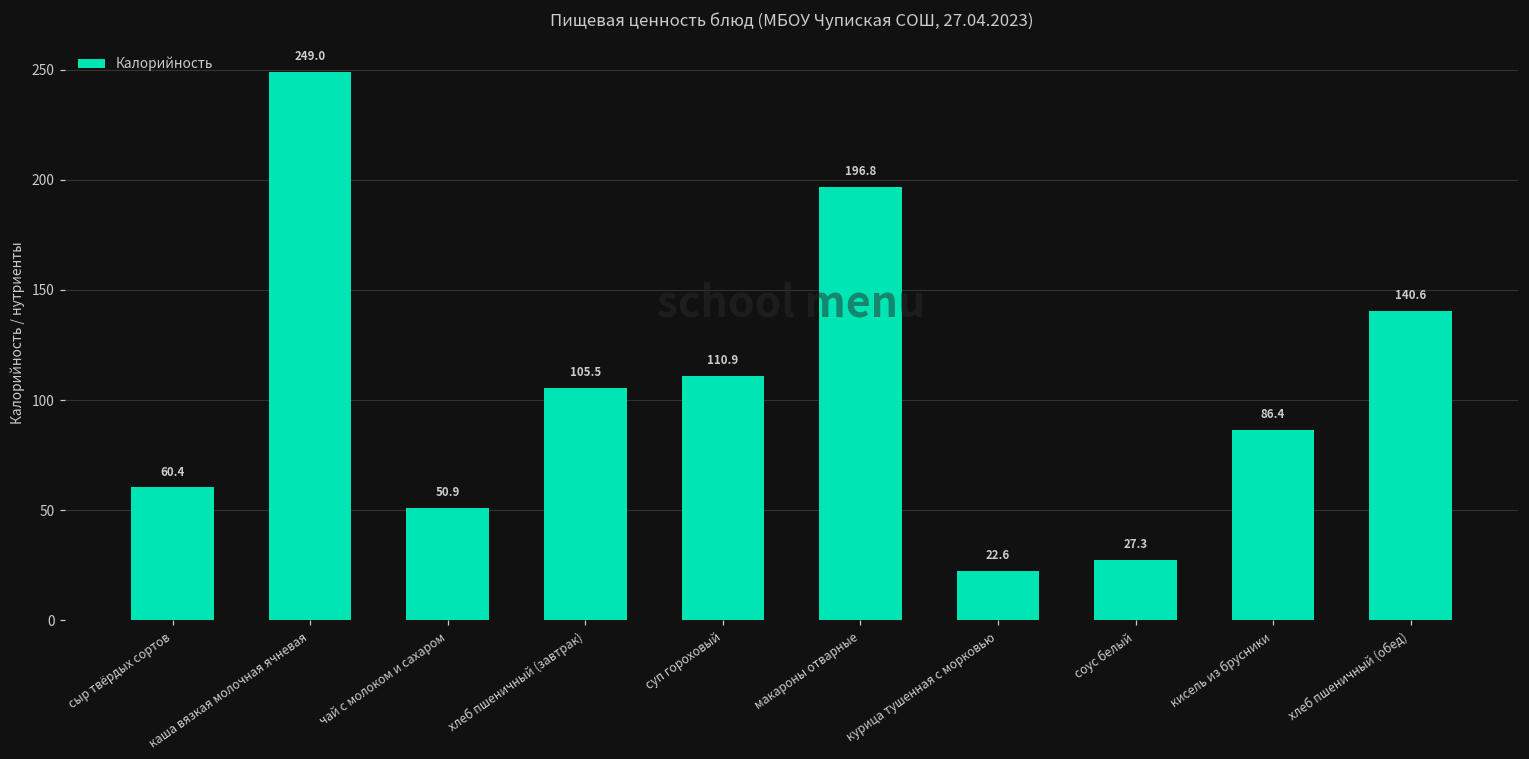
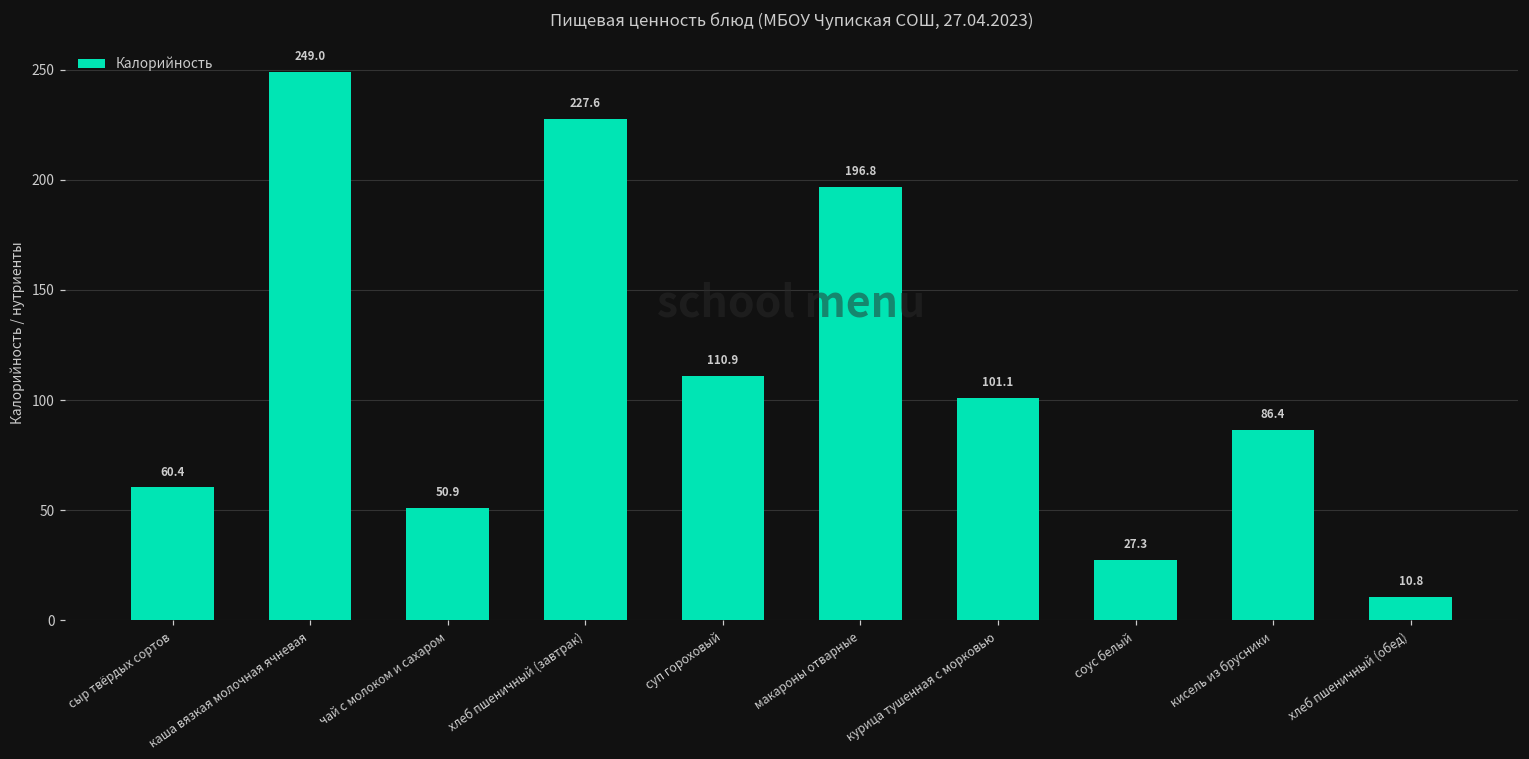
хлеб пшеничный (завтрак): 105.5 -> 227.6
курица тушенная с морковью: 22.6 -> 101.1
хлеб пшеничный (обед): 140.6 -> 10.8
